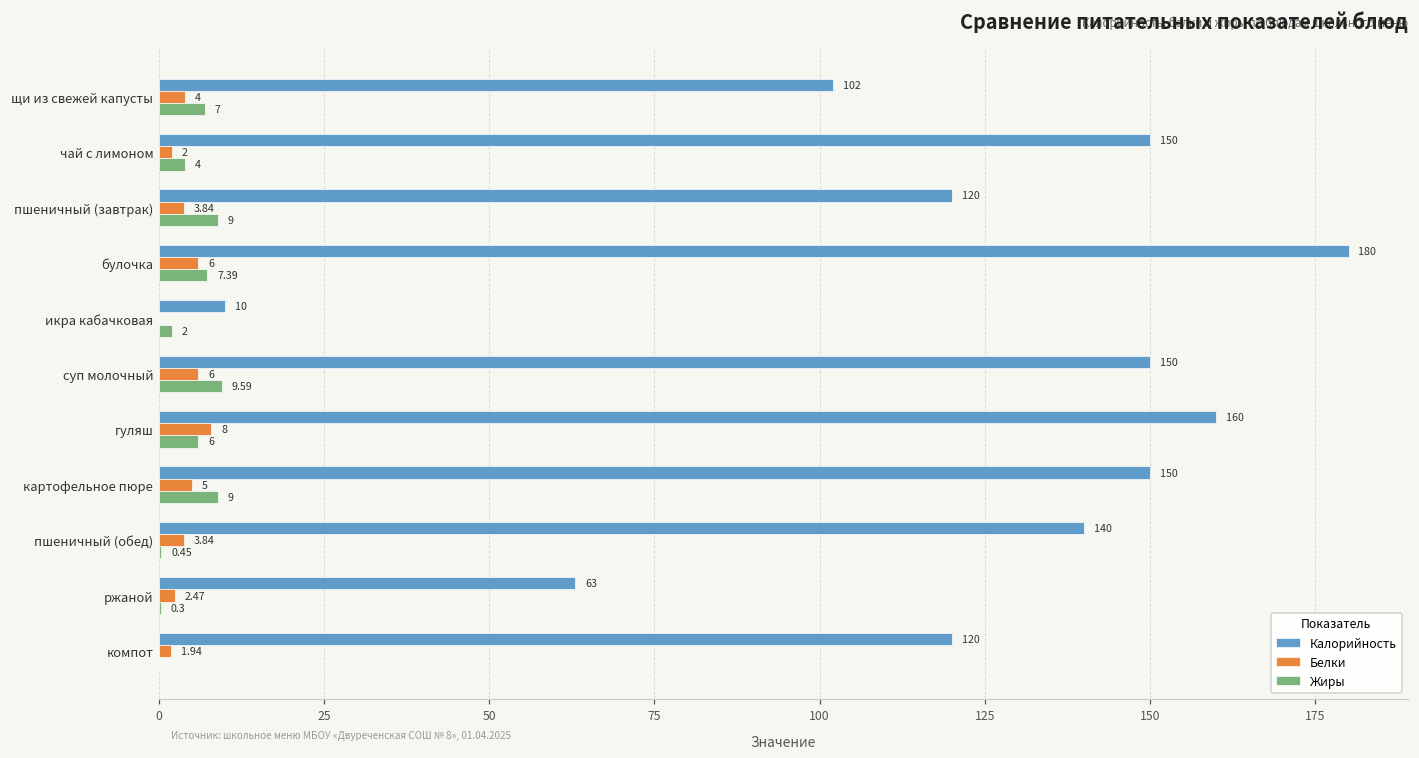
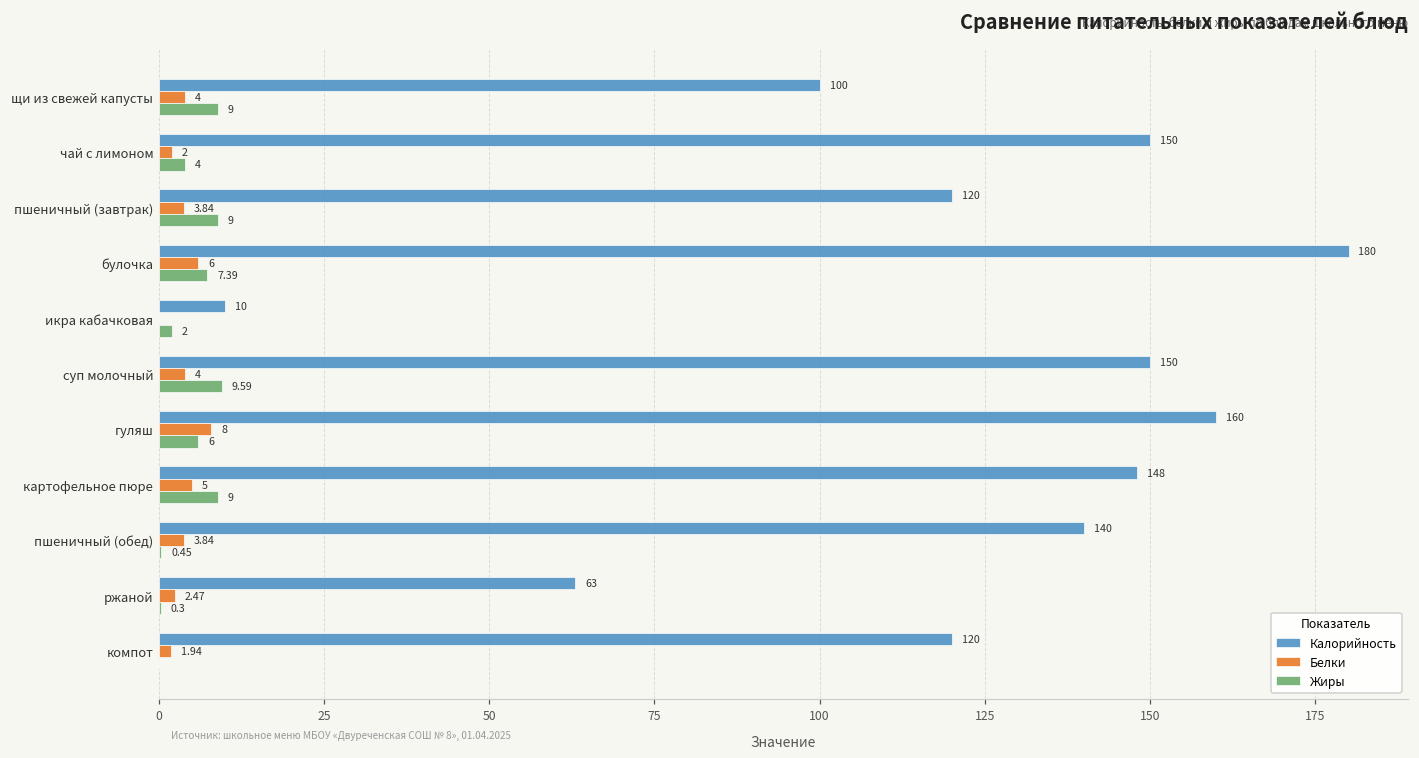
Калорийность, щи из свежей капусты: 102 -> 100
Жиры, щи из свежей капусты: 7 -> 9
Белки, суп молочный: 6 -> 4
Калорийность, картофельное пюре: 150 -> 148
